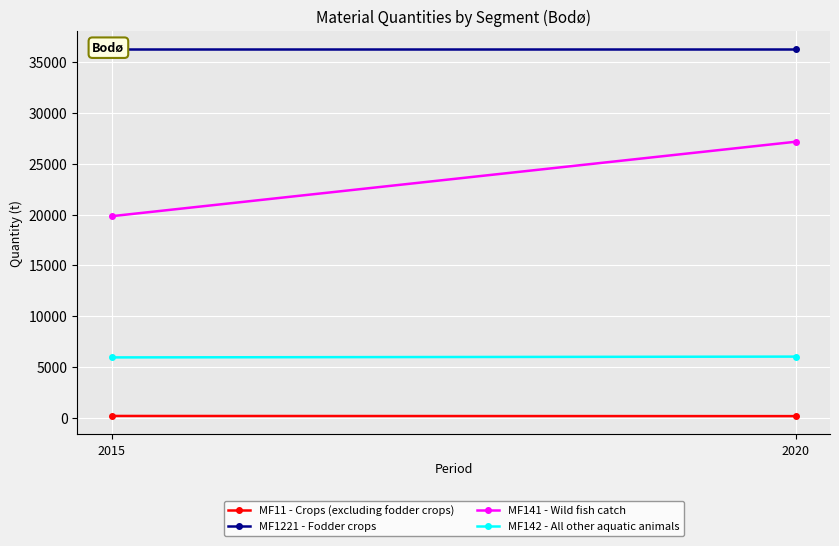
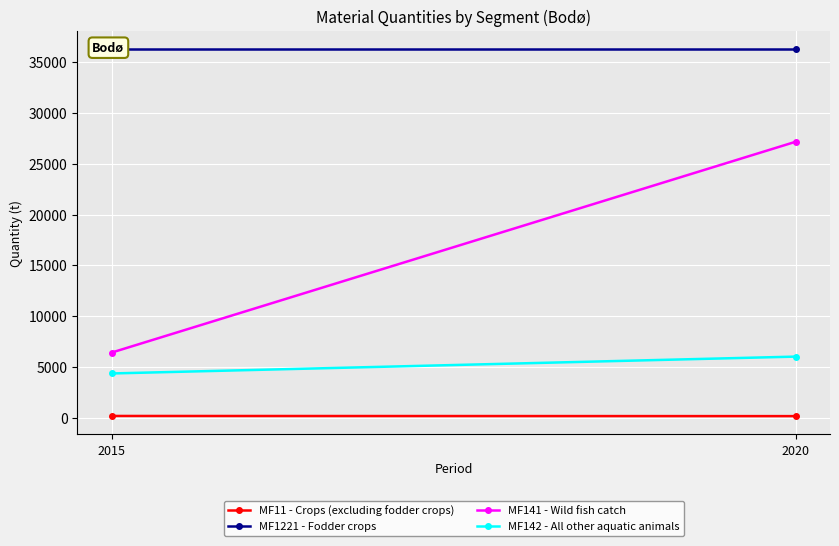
MF141 - Wild fish catch, 2015: 19800 -> 6400
MF142 - All other aquatic animals, 2015: 6000 -> 4400
